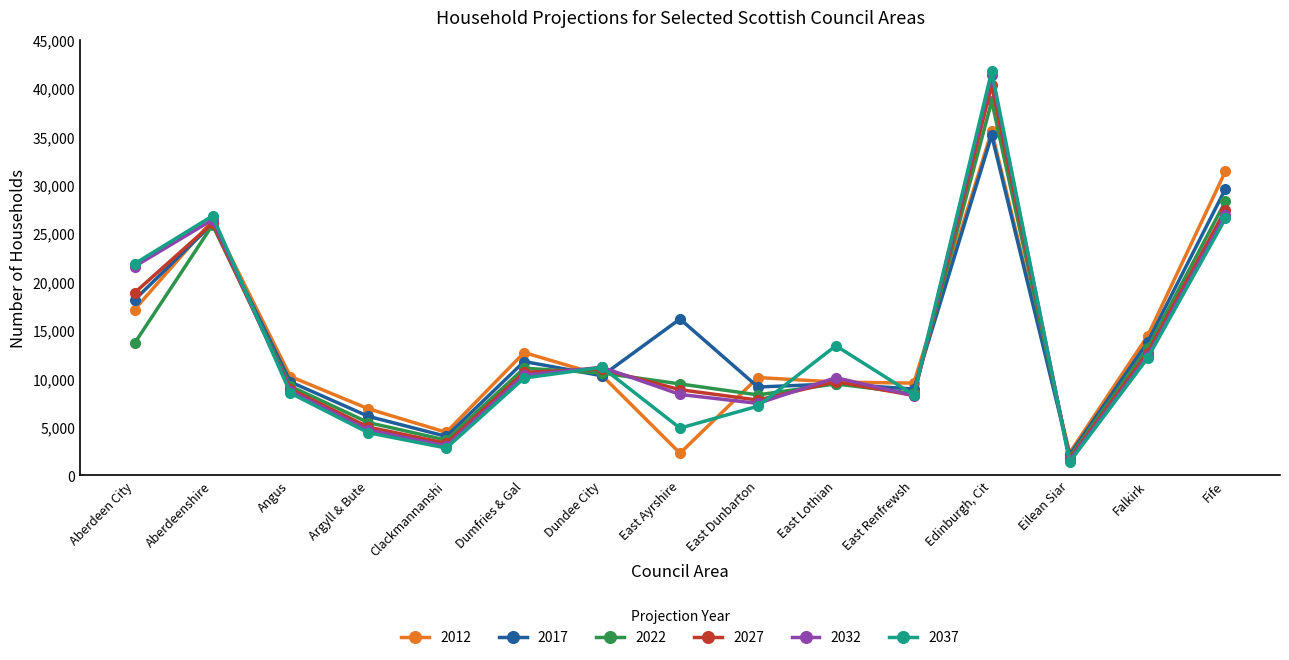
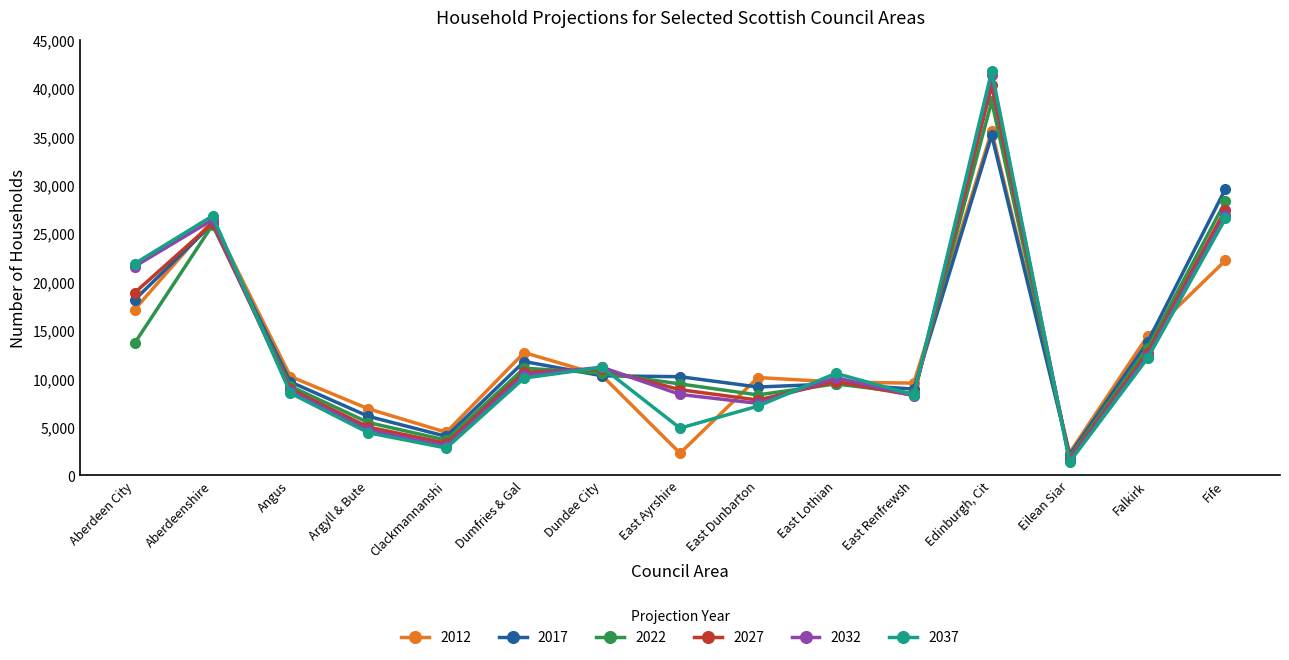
2017, East Ayrshire: 16,000 -> 10,000
2037, East Lothian: 13,000 -> 11,000
2012, Fife: 31,000 -> 22,000
